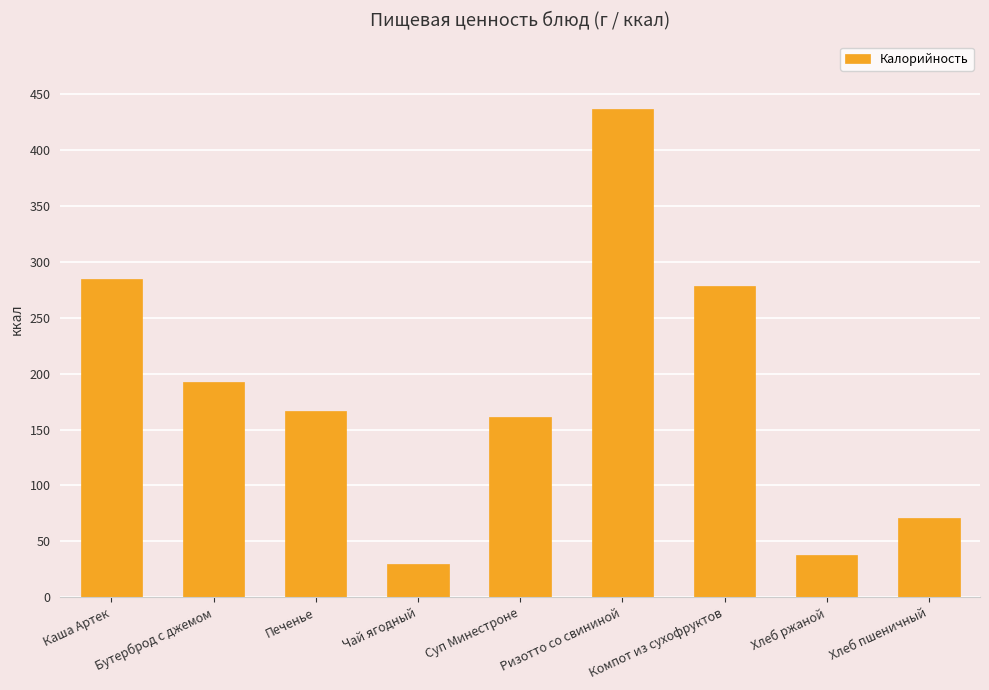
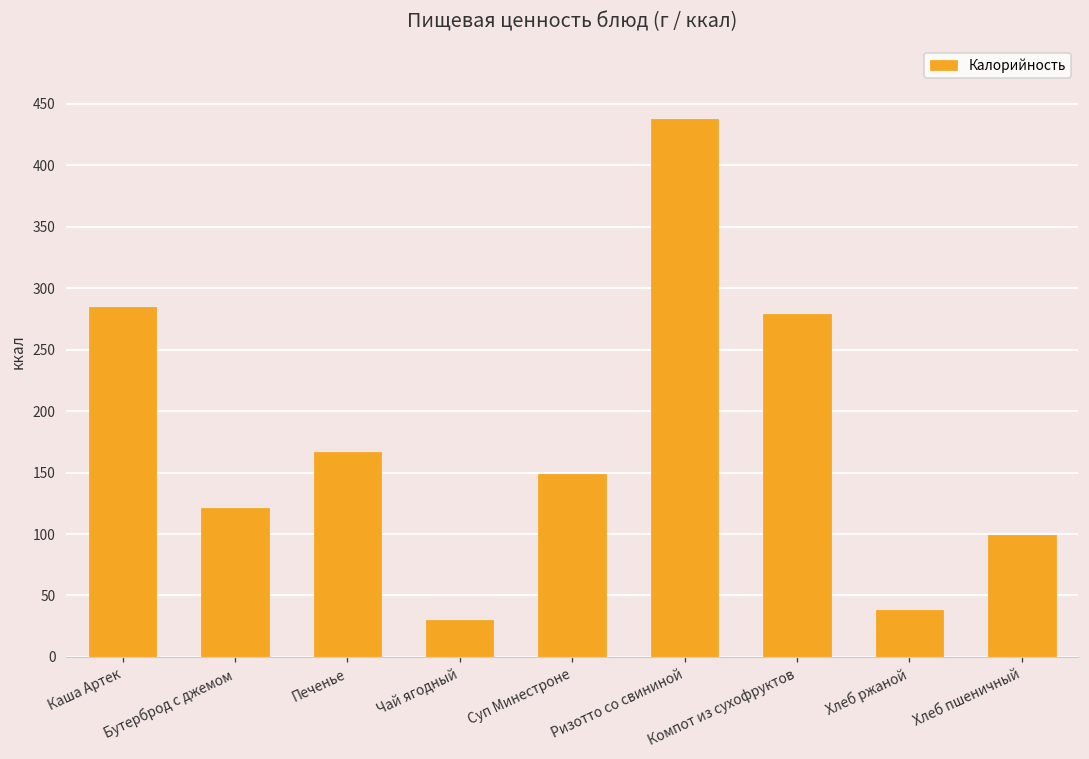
Бутерброд с джемом: 193 -> 122
Суп Минестроне: 162 -> 149
Хлеб пшеничный: 71 -> 100
